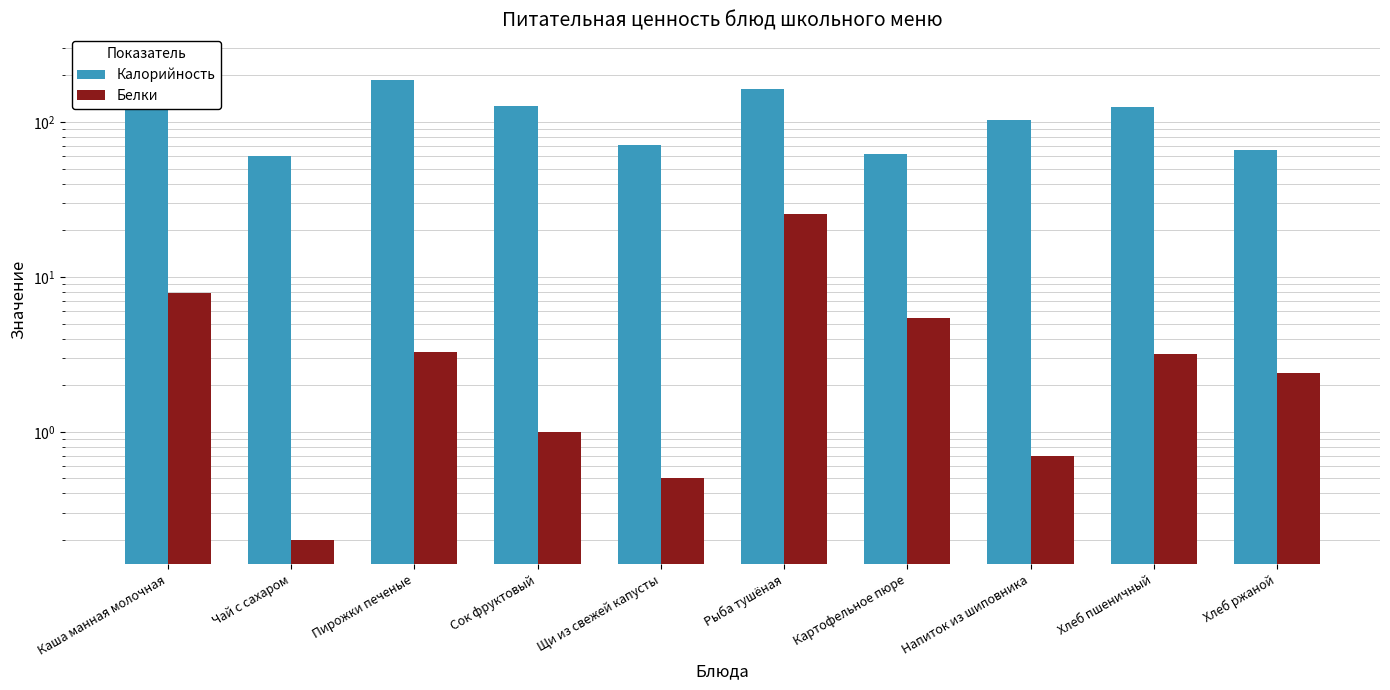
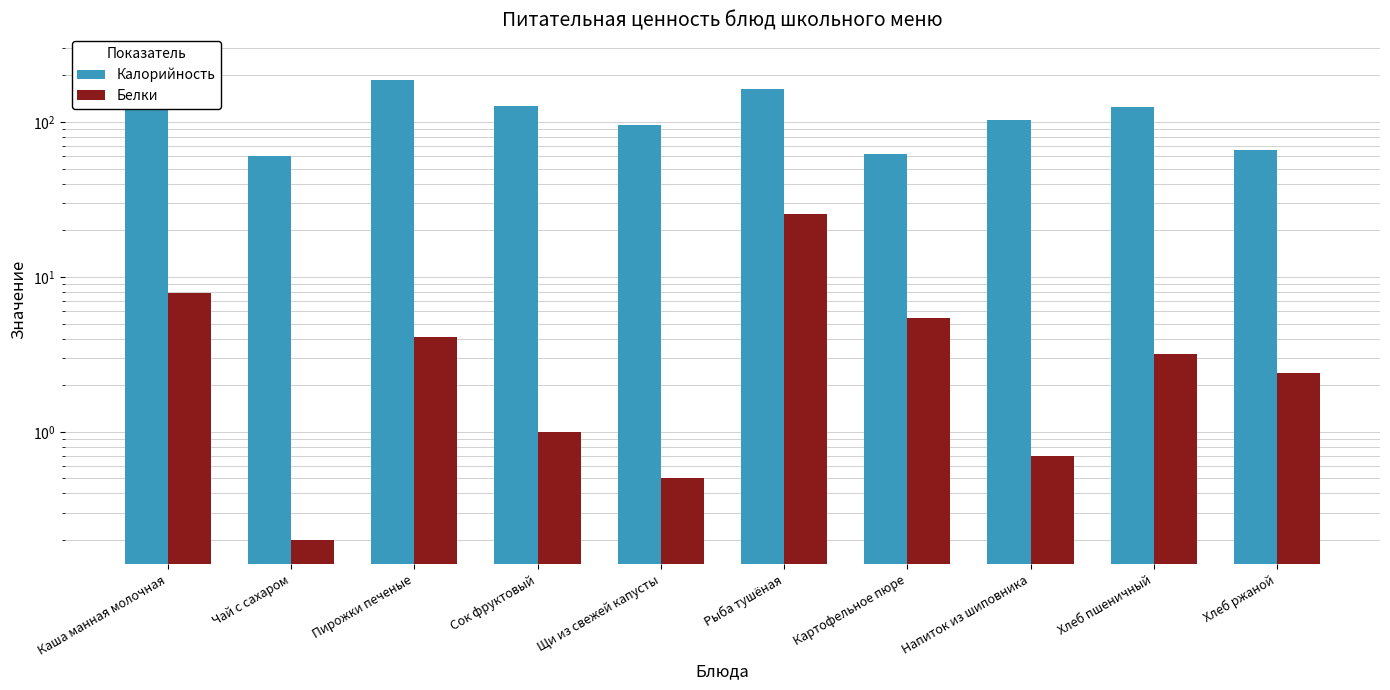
Белки, Пирожки печеные: 3.3 -> 4.1
Калорийность, Щи из свежей капусты: 70 -> 100
